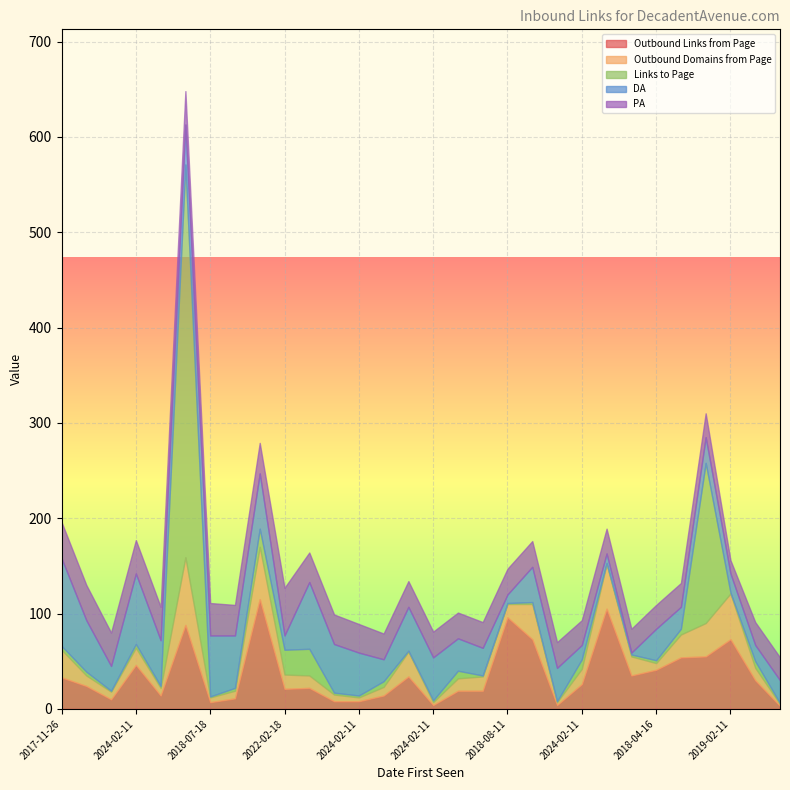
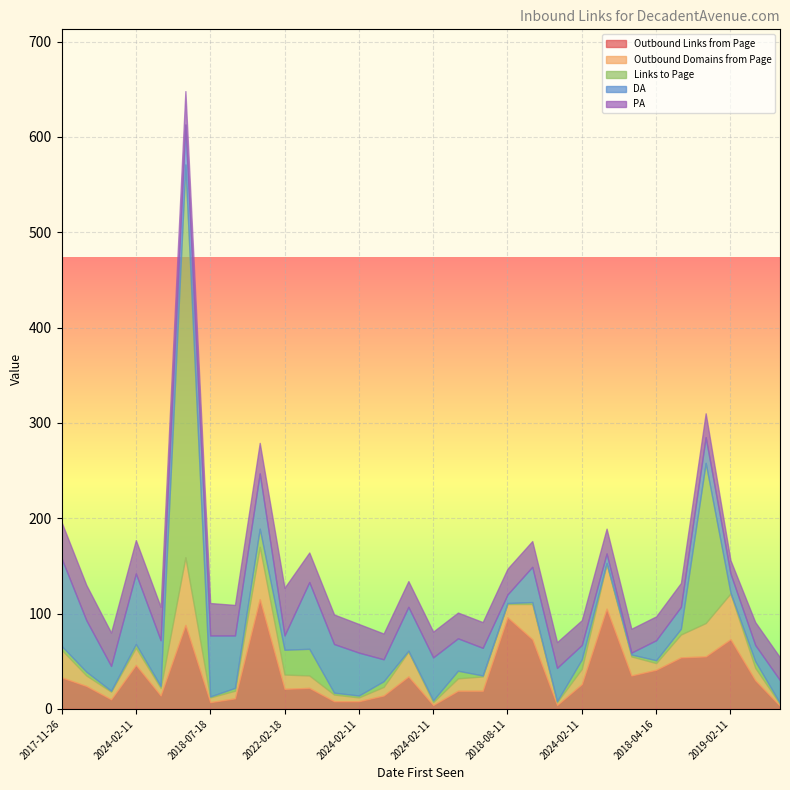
DA, 2018-04-16: 30 -> 20
